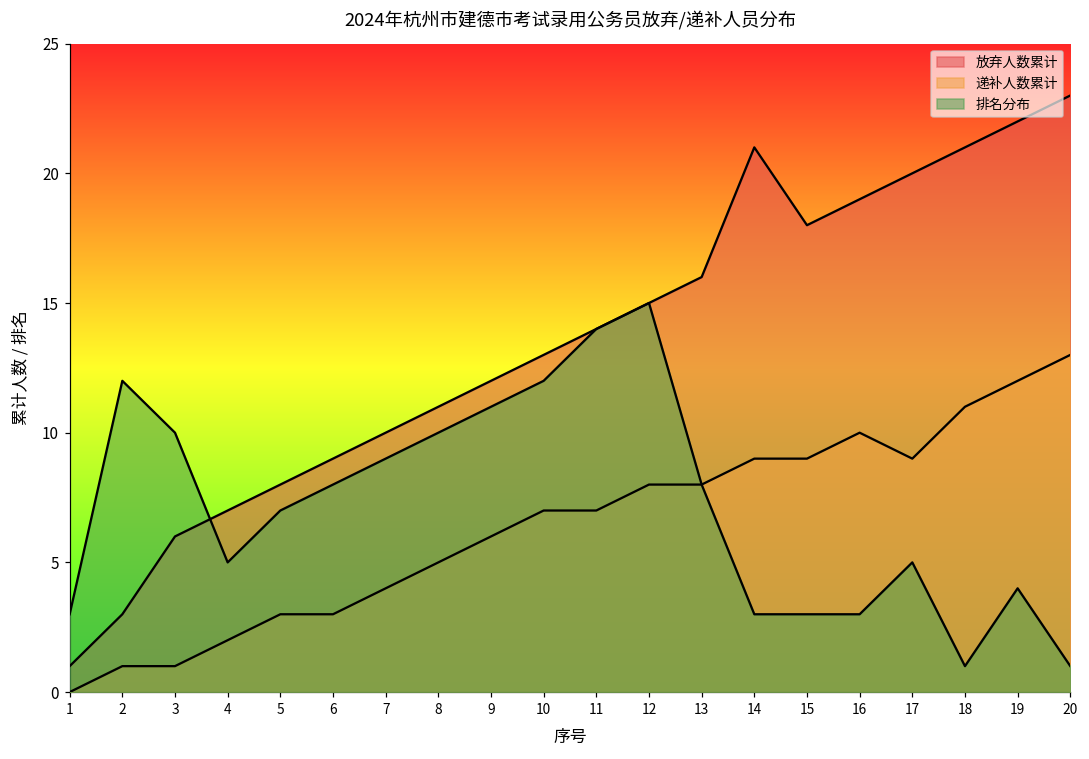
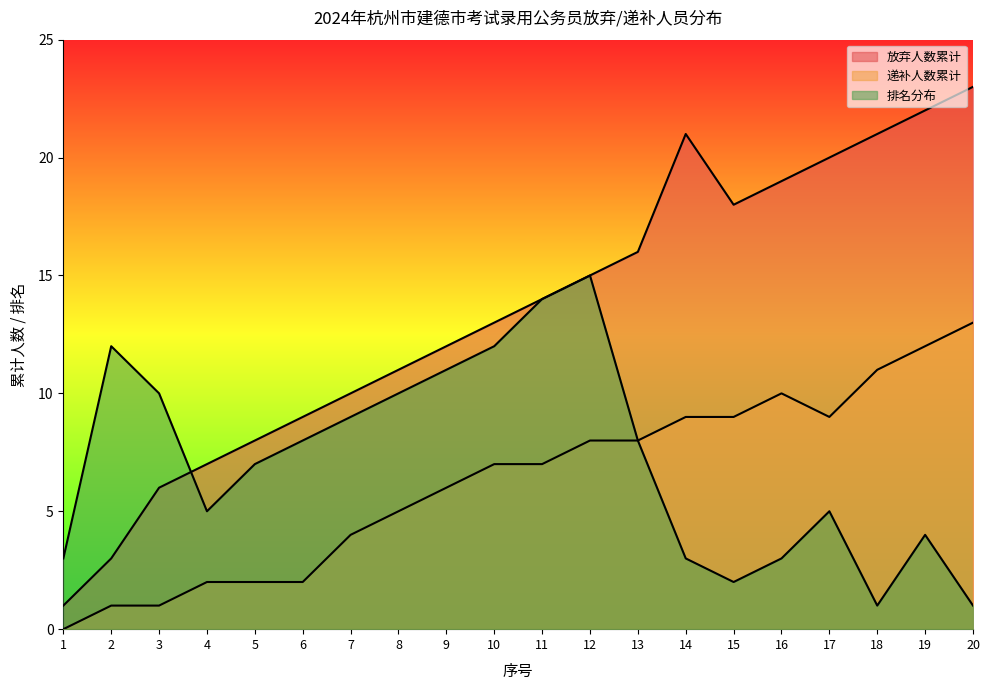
递补人数累计, 5: 3 -> 2
递补人数累计, 6: 3 -> 2
排名分布, 15: 3 -> 2
